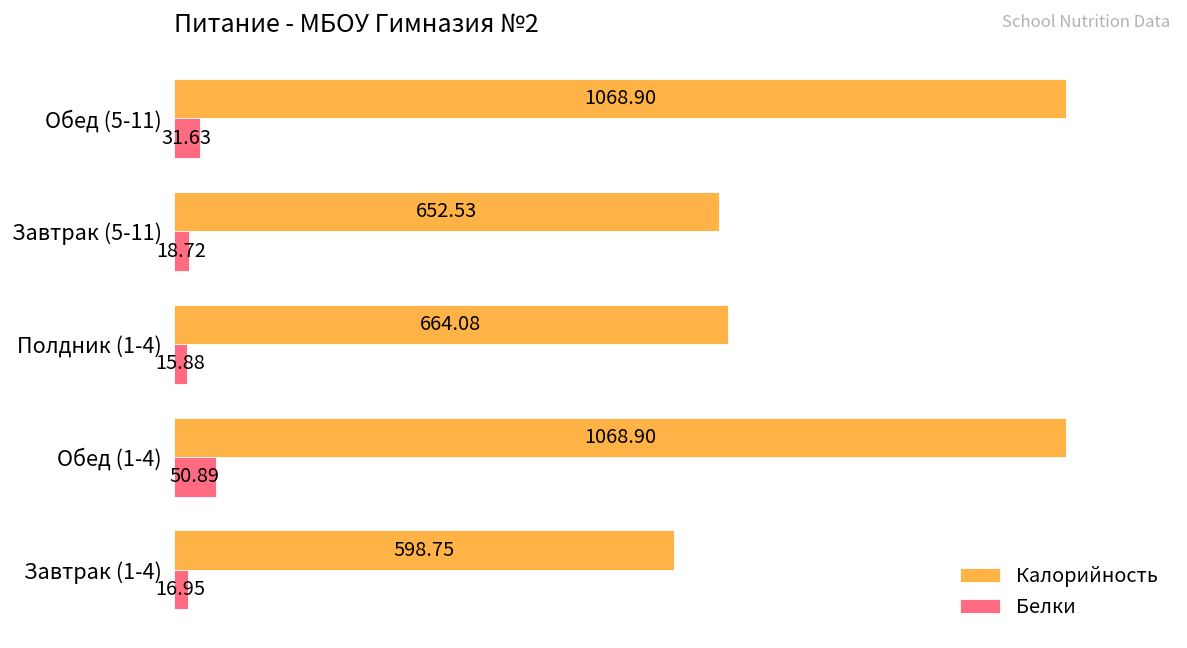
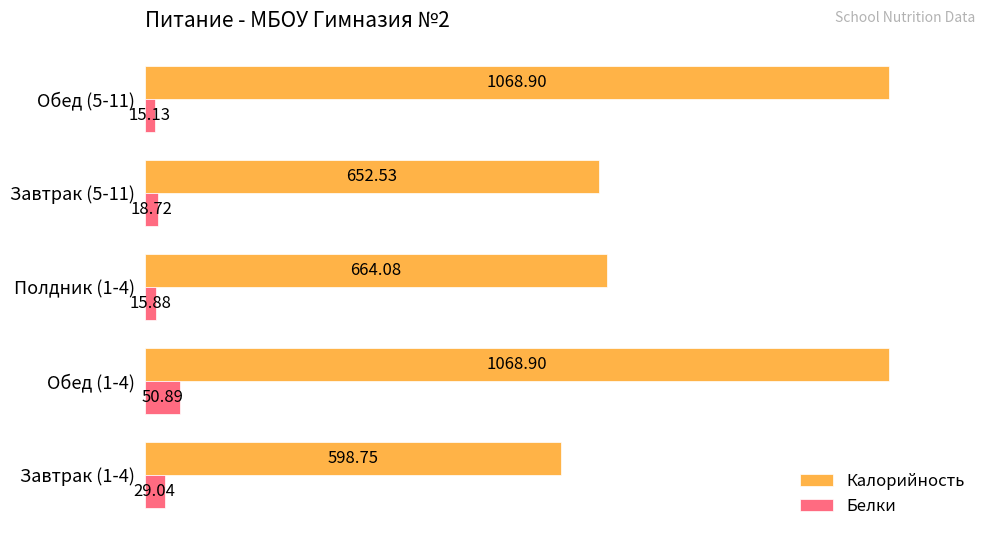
Белки, Обед (5-11): 31.63 -> 15.13
Белки, Завтрак (1-4): 16.95 -> 29.04
